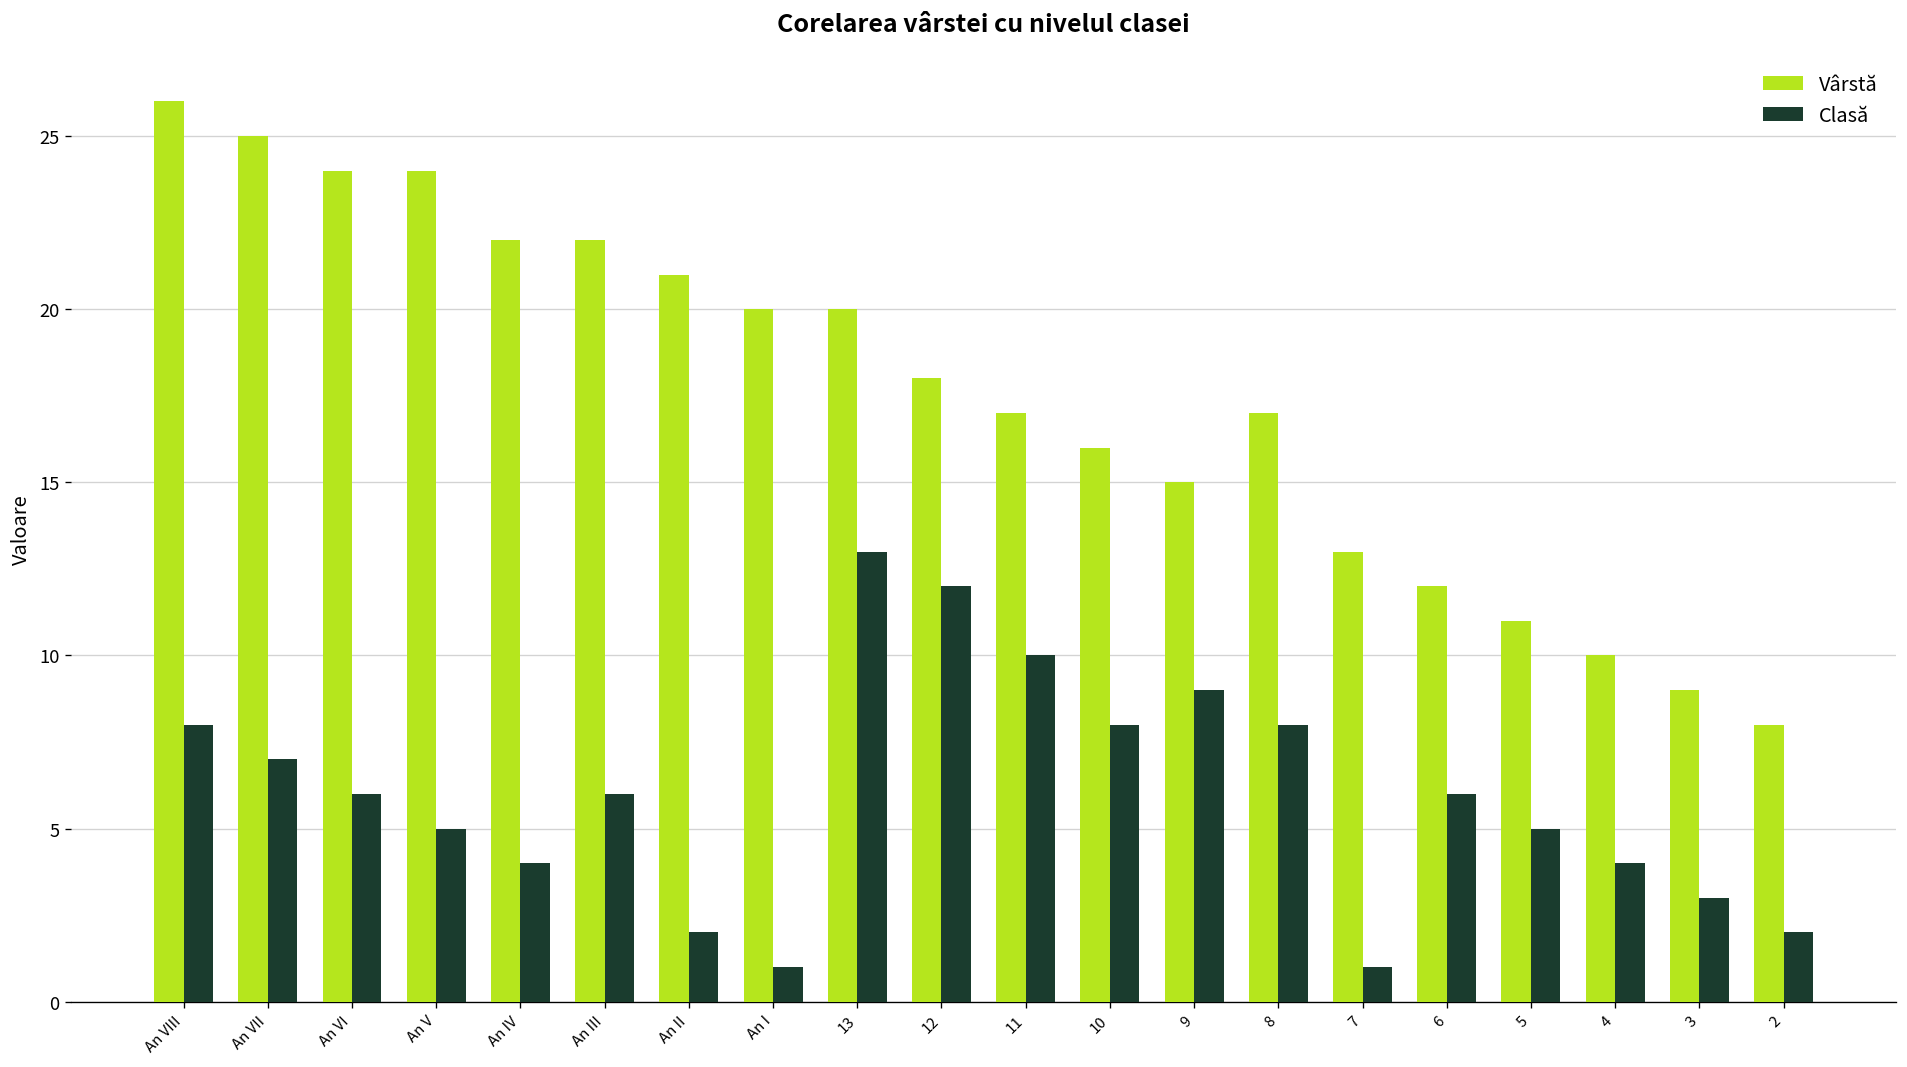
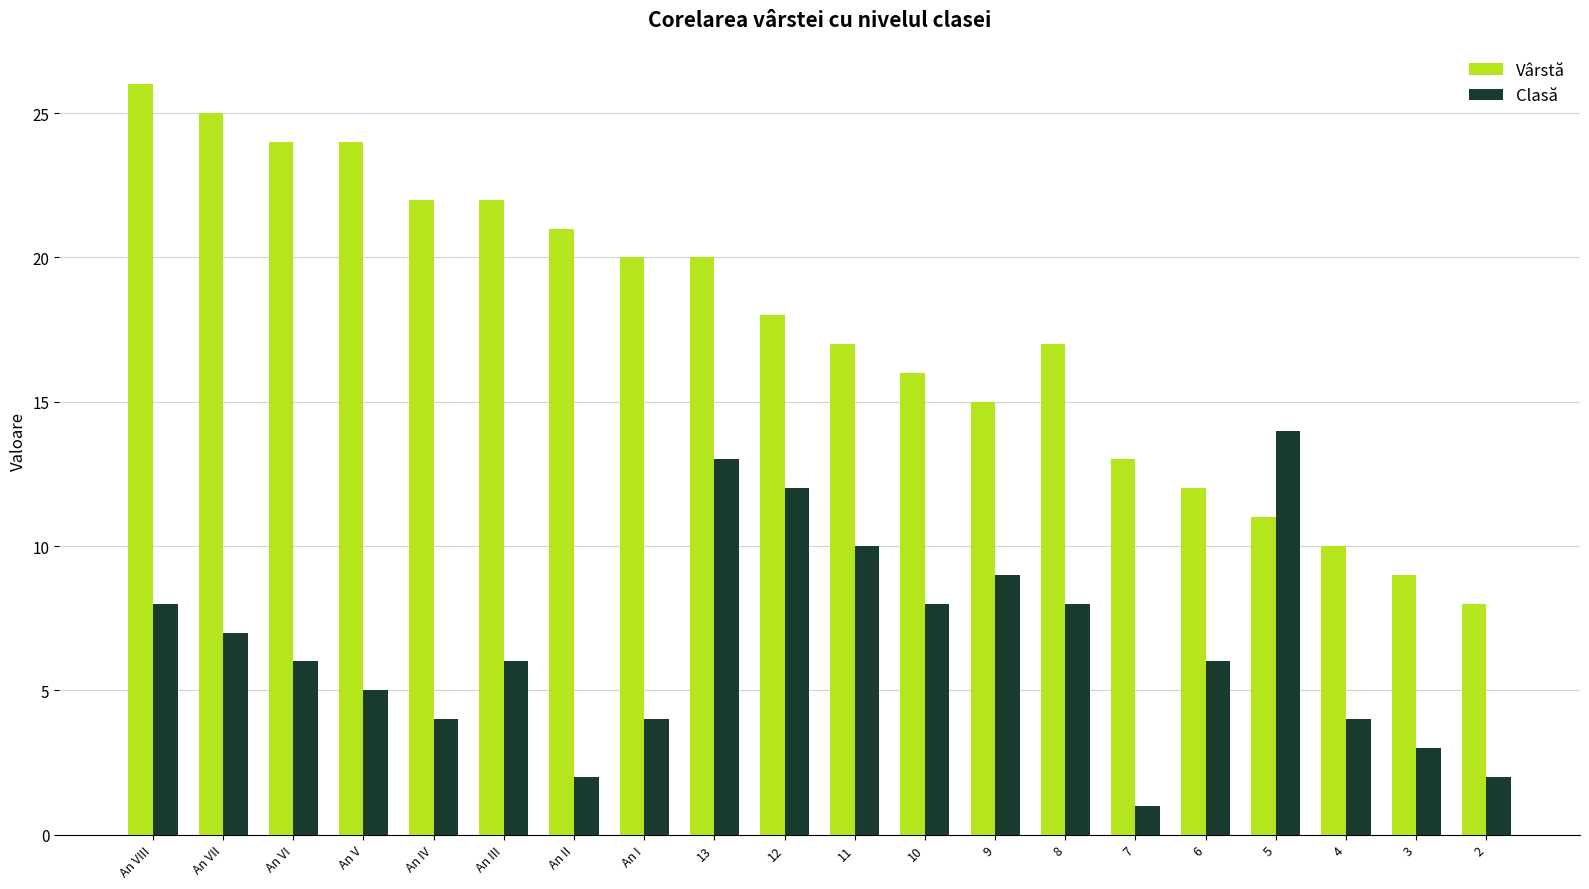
Clasă, An I: 1 -> 4
Clasă, 5: 5 -> 14
